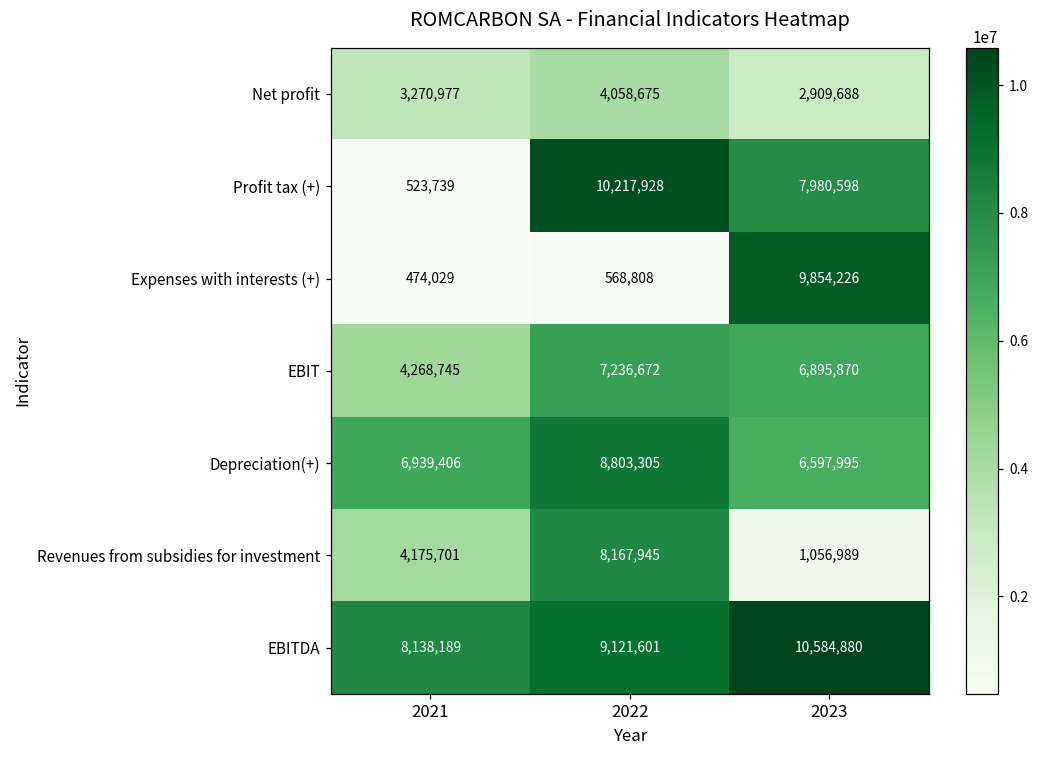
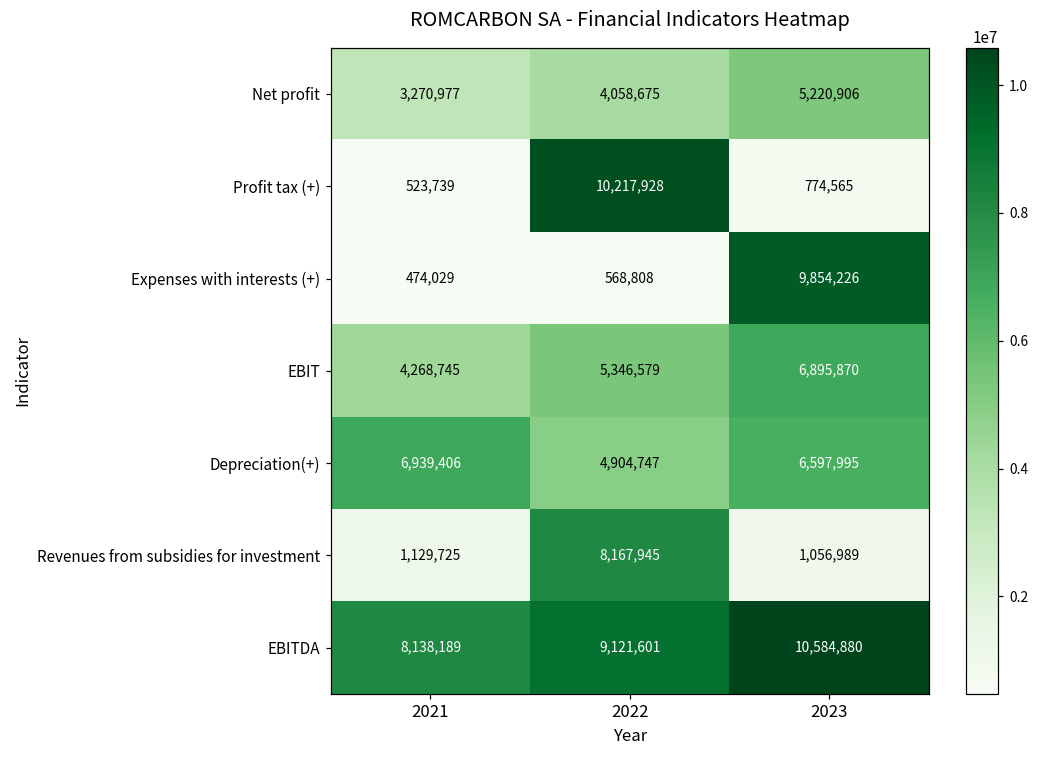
Net profit, 2023: 2,909,688 -> 5,220,906
Profit tax (+), 2023: 7,980,598 -> 774,565
EBIT, 2022: 7,236,672 -> 5,346,579
Depreciation(+), 2022: 8,803,305 -> 4,904,747
Revenues from subsidies for investment, 2021: 4,175,701 -> 1,129,725
